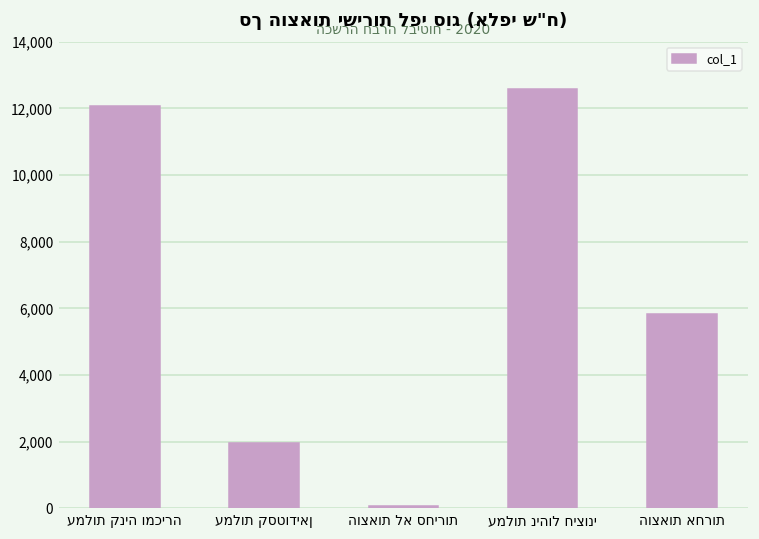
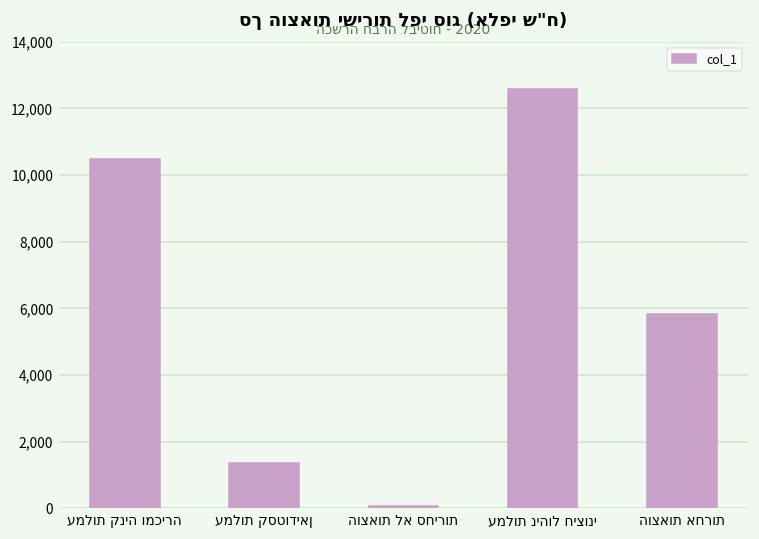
עמלות קניה ומכירה: 12,100 -> 10,500
עמלות קסטודיאן: 2,000 -> 1,400
